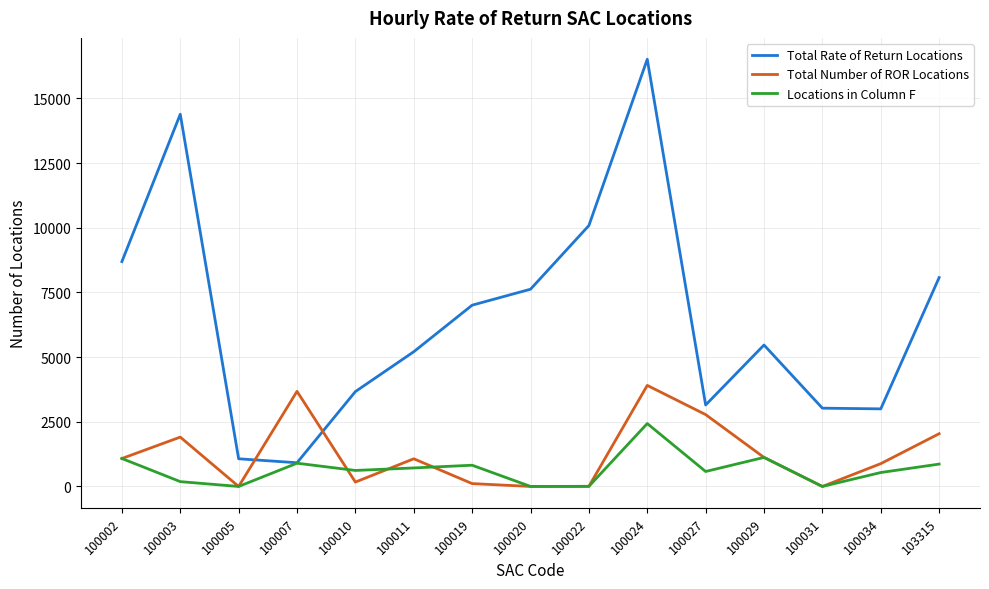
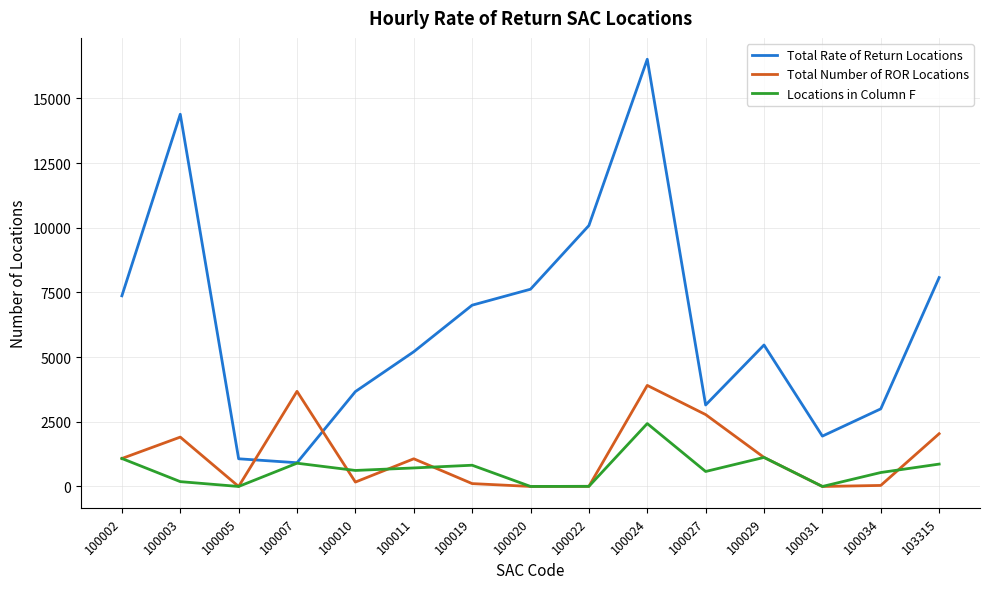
Total Rate of Return Locations, 100002: 8700 -> 7400
Total Rate of Return Locations, 100031: 3000 -> 1900
Total Number of ROR Locations, 100034: 900 -> 0
